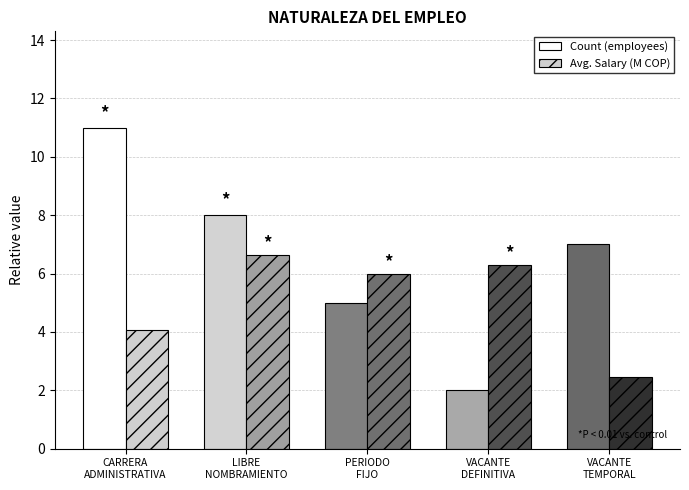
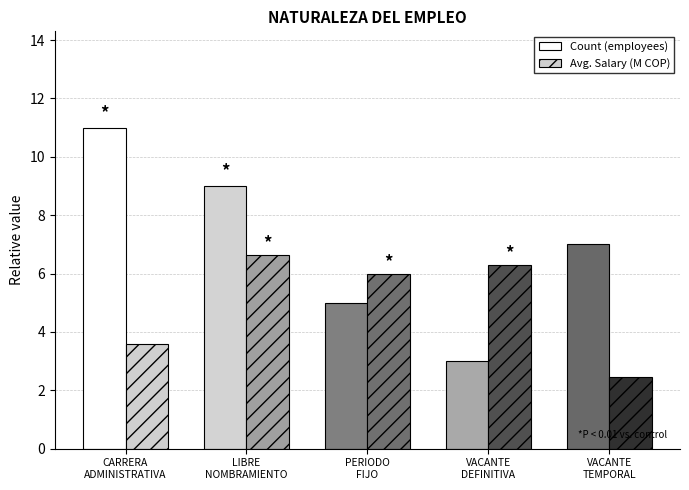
Avg. Salary (M COP), CARRERA ADMINISTRATIVA: 4.1 -> 3.6
Count (employees), LIBRE NOMBRAMIENTO: 8 -> 9
Count (employees), VACANTE DEFINITIVA: 2 -> 3
